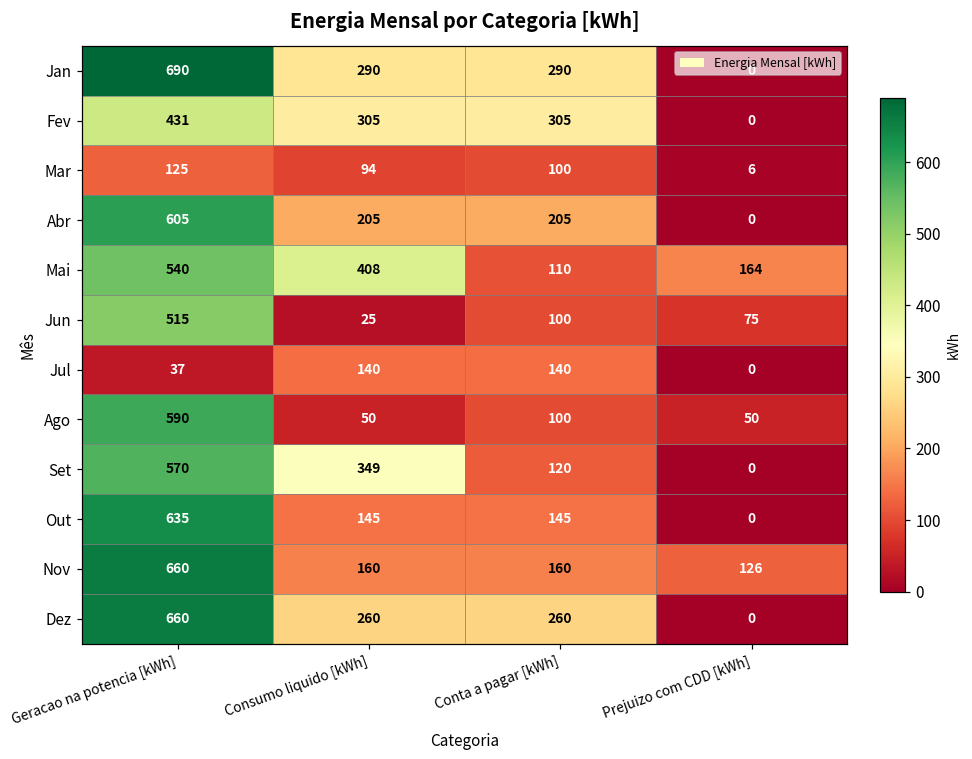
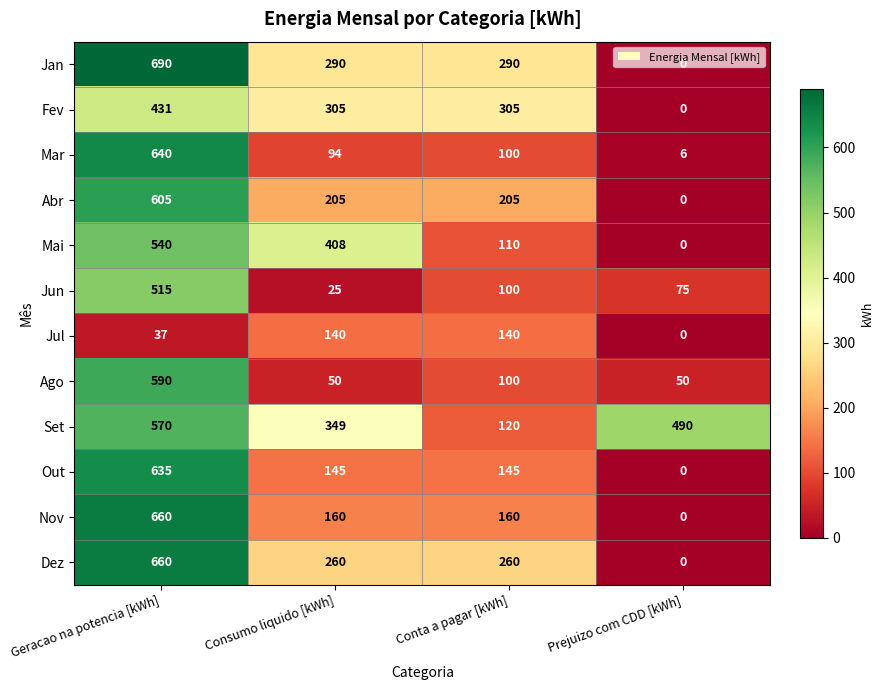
Mar, Geracao na potencia [kWh]: 125 -> 640
Mai, Prejuizo com CDD [kWh]: 164 -> 0
Set, Prejuizo com CDD [kWh]: 0 -> 490
Nov, Prejuizo com CDD [kWh]: 126 -> 0
